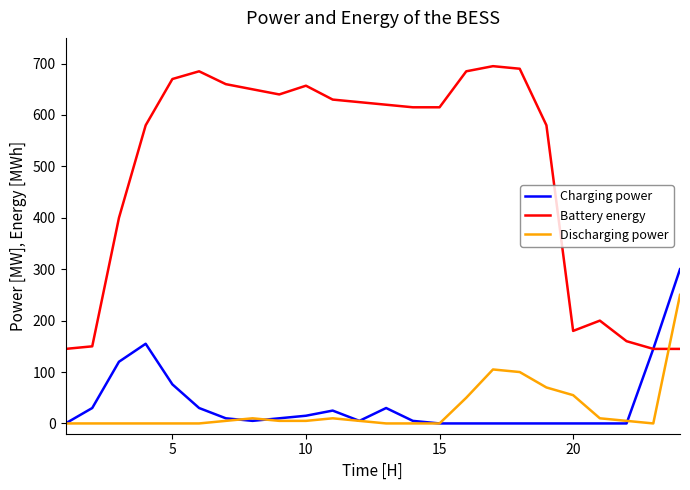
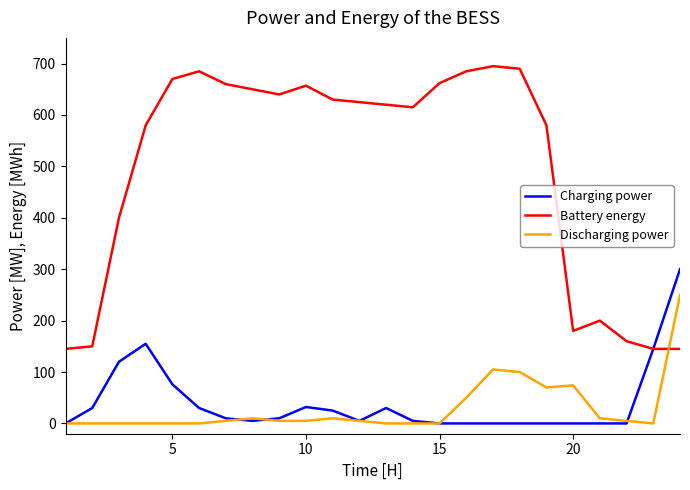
Charging power, 10: 20 -> 30
Battery energy, 15: 620 -> 660
Discharging power, 20: 60 -> 70
